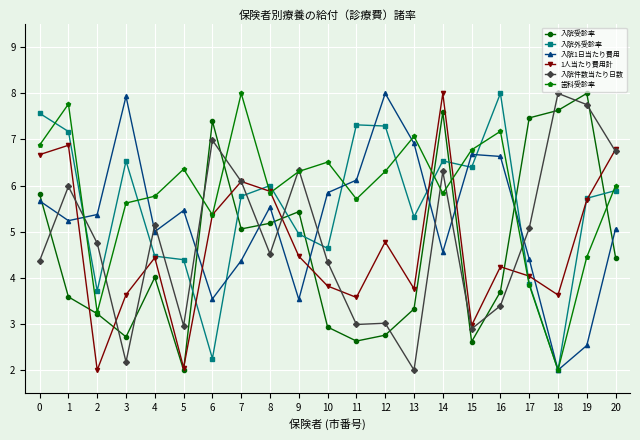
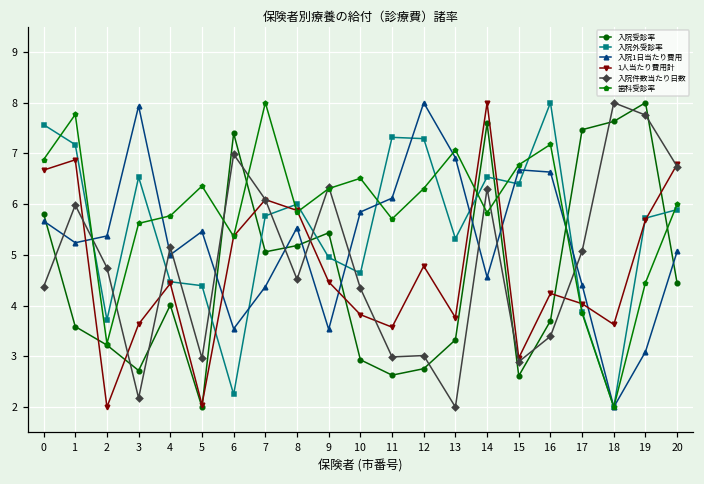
入院1日当たり費用, 19: 2.5 -> 3.1
